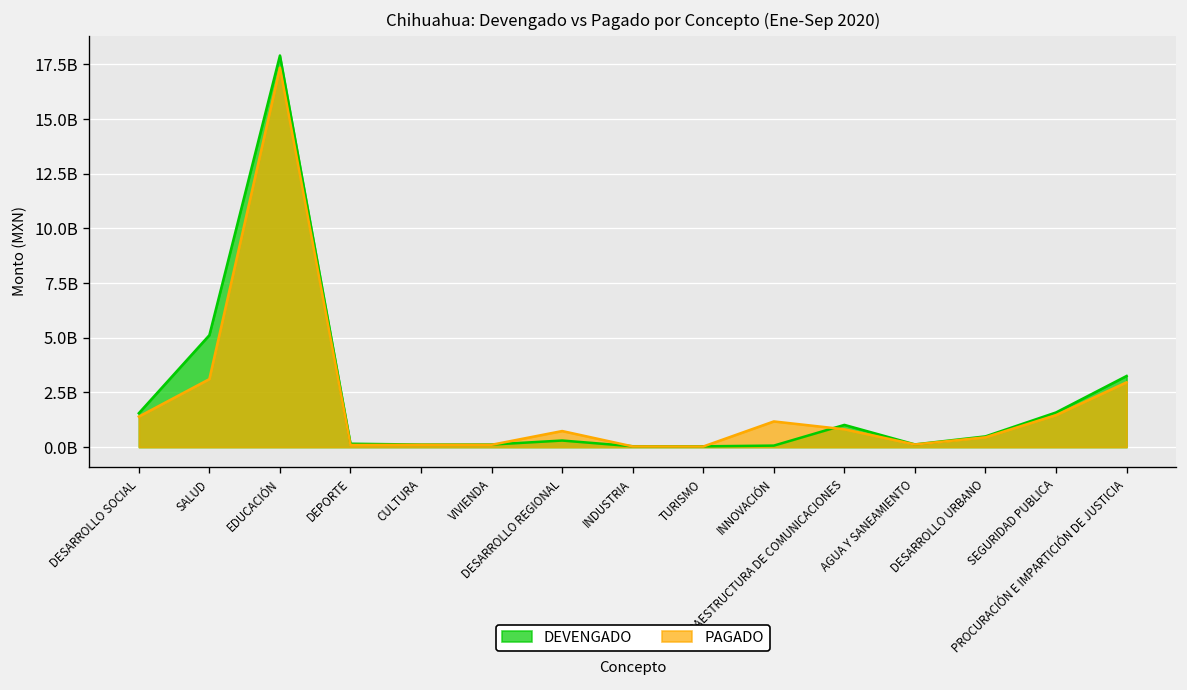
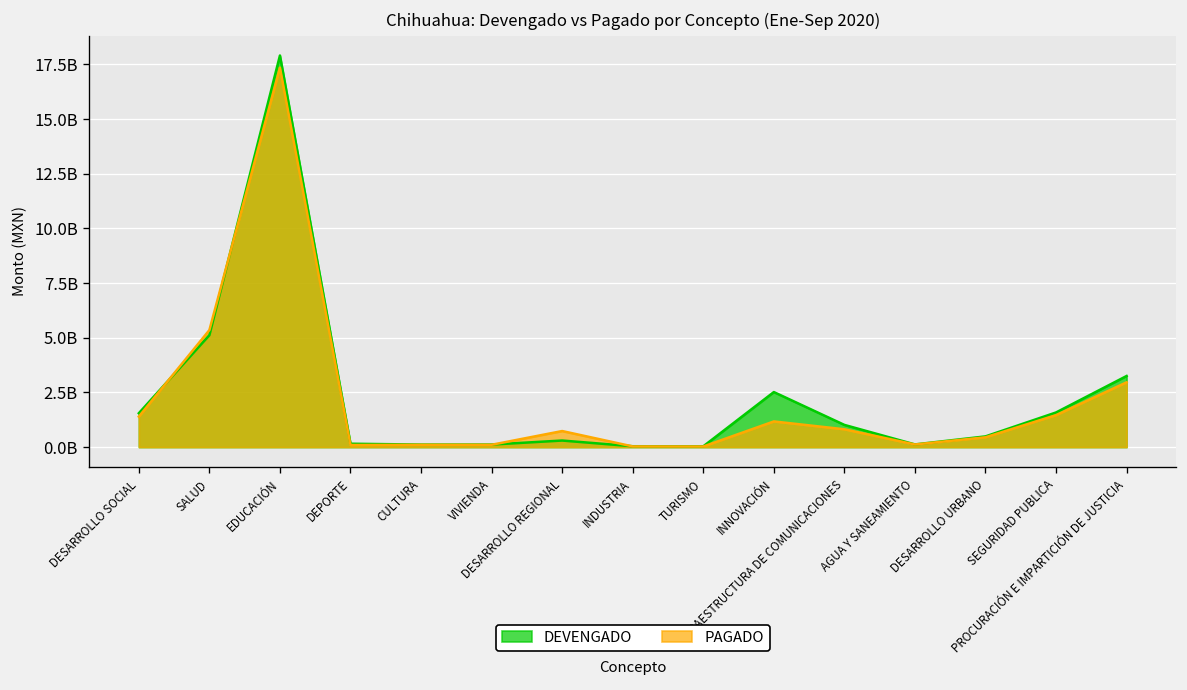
PAGADO, SALUD: 3100000000 -> 5400000000
DEVENGADO, INNOVACIÓN: 100000000 -> 2500000000
